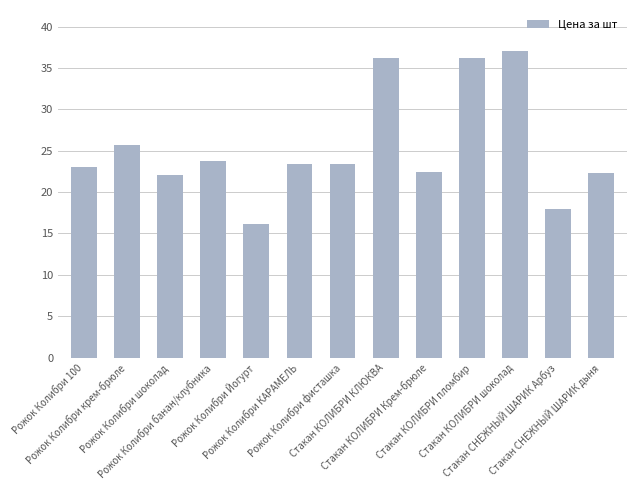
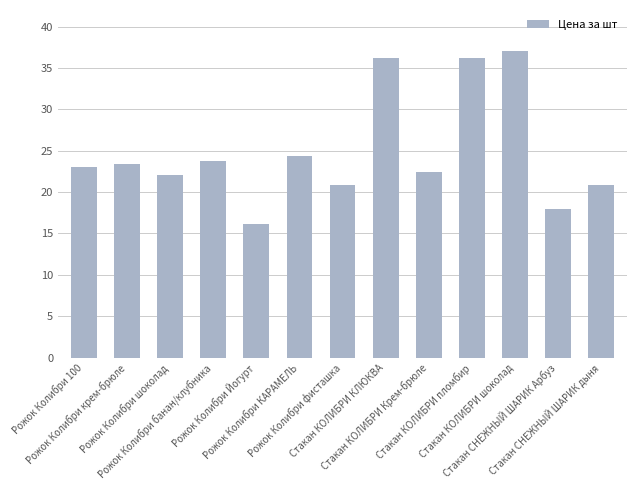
Рожок Колибри крем-брюле: 26 -> 23
Рожок Колибри КАРАМЕЛЬ: 23 -> 24
Рожок Колибри фисташка: 23 -> 21
Стакан СНЕЖНЫЙ ШАРИК дыня: 22 -> 21
